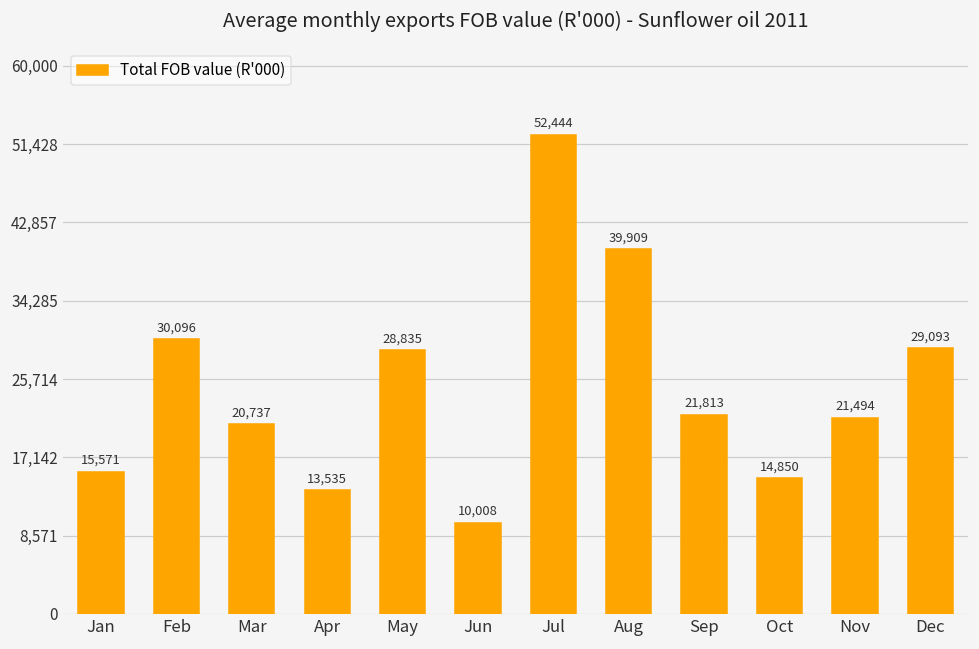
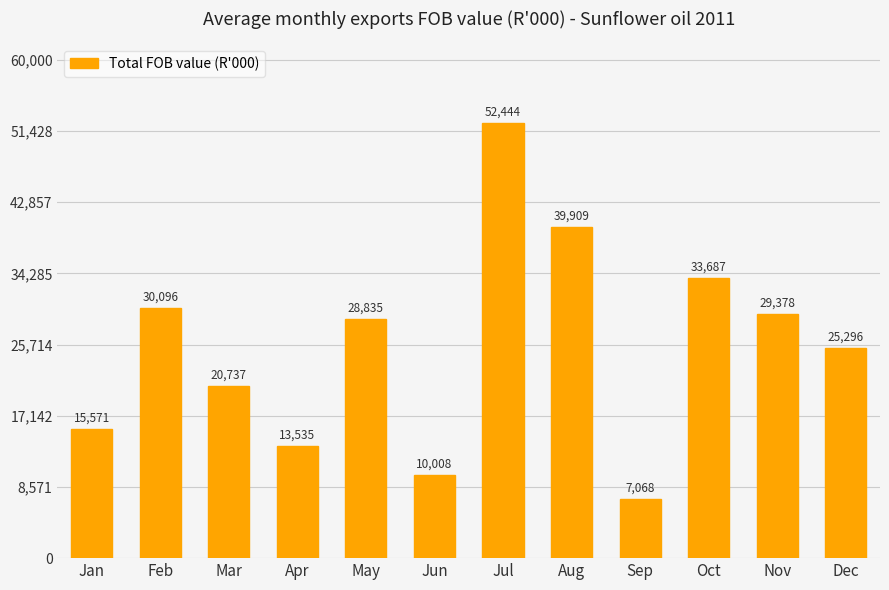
Sep: 21,813 -> 7,068
Oct: 14,850 -> 33,687
Nov: 21,494 -> 29,378
Dec: 29,093 -> 25,296
